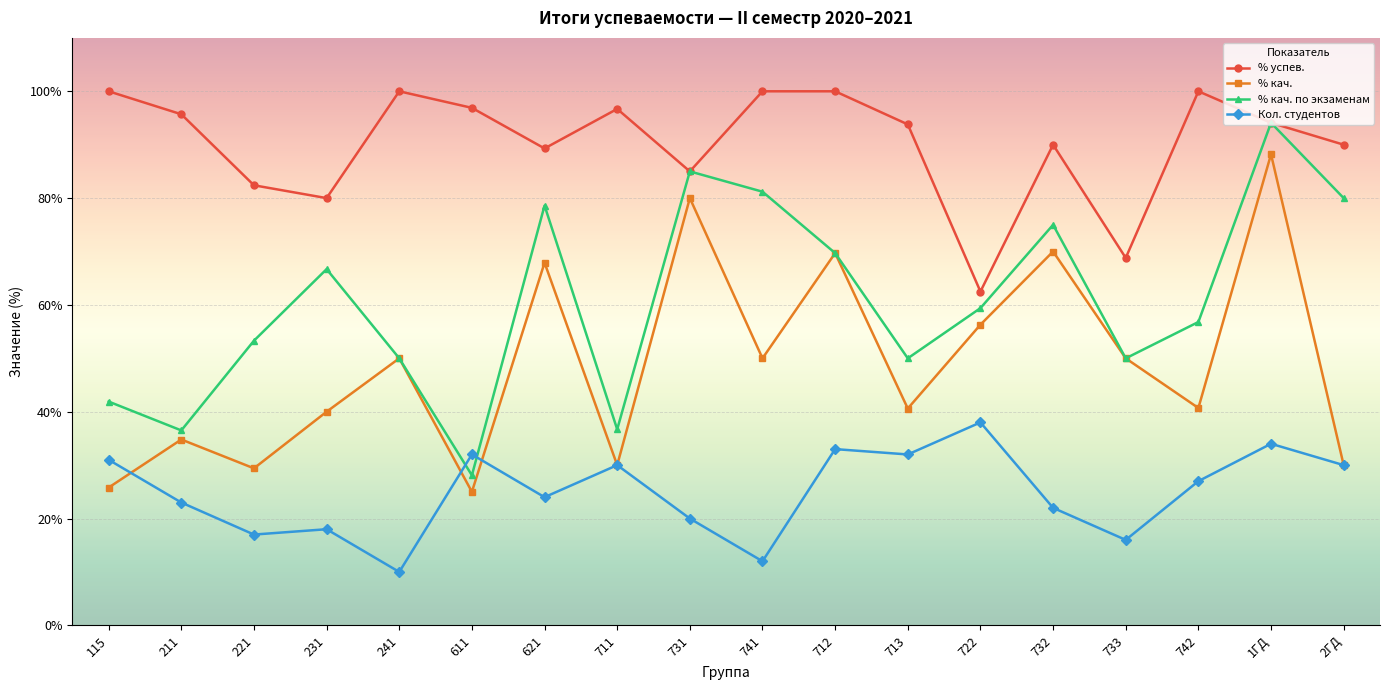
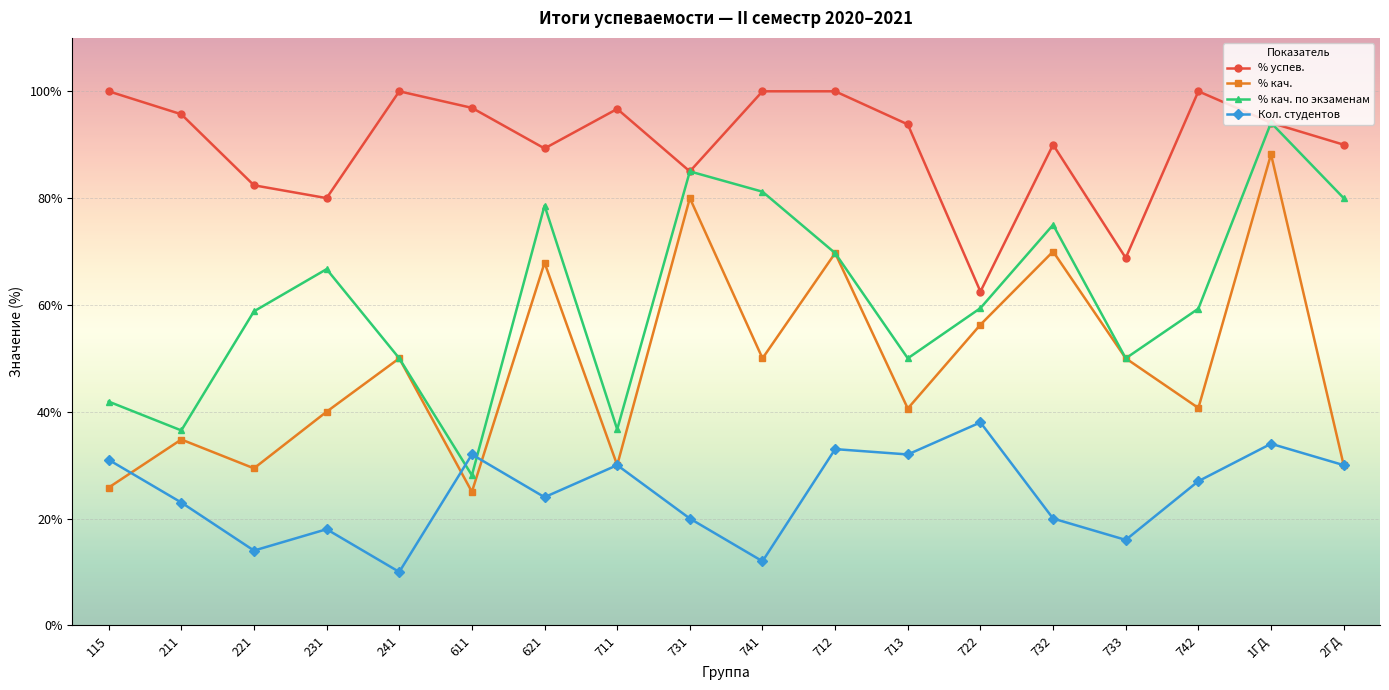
% кач. по экзаменам, 221: 53% -> 59%
Кол. студентов, 221: 17% -> 14%
Кол. студентов, 732: 22% -> 20%
% кач. по экзаменам, 742: 57% -> 59%
